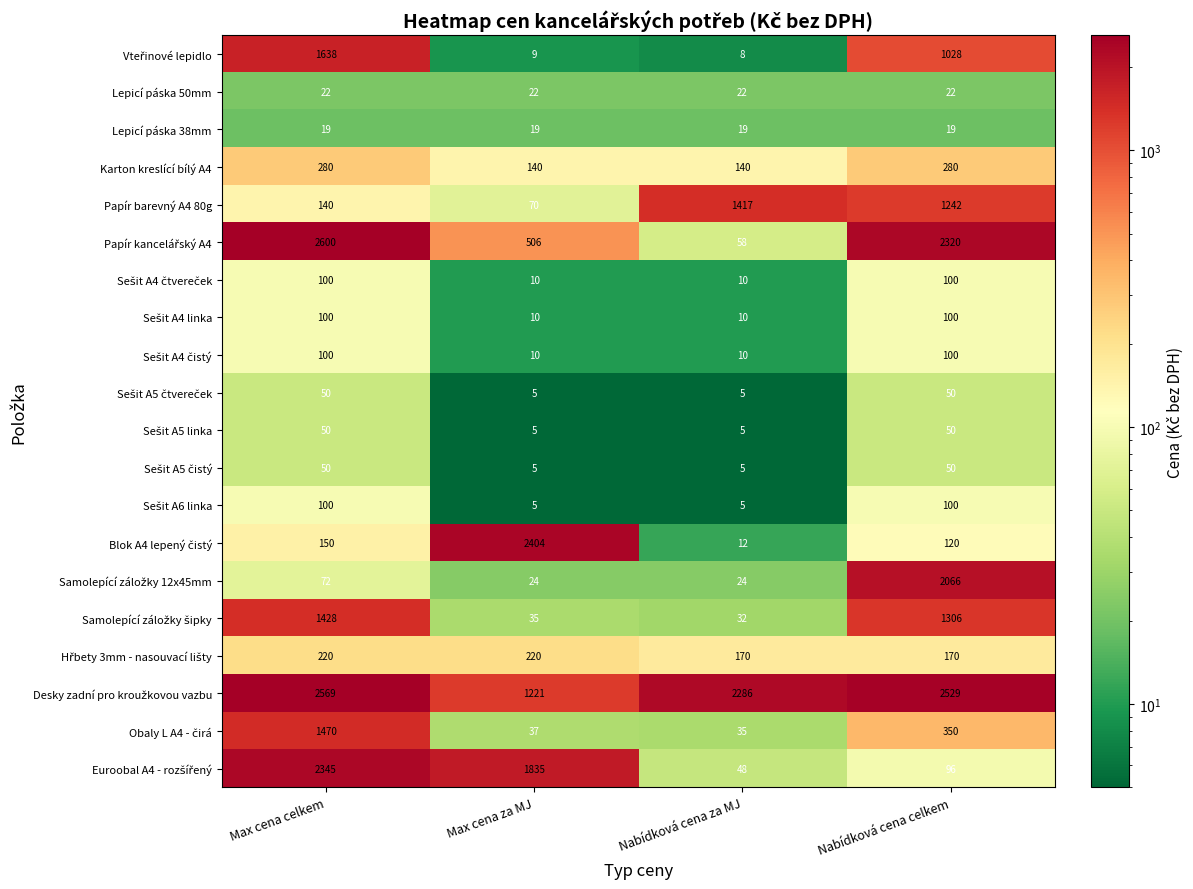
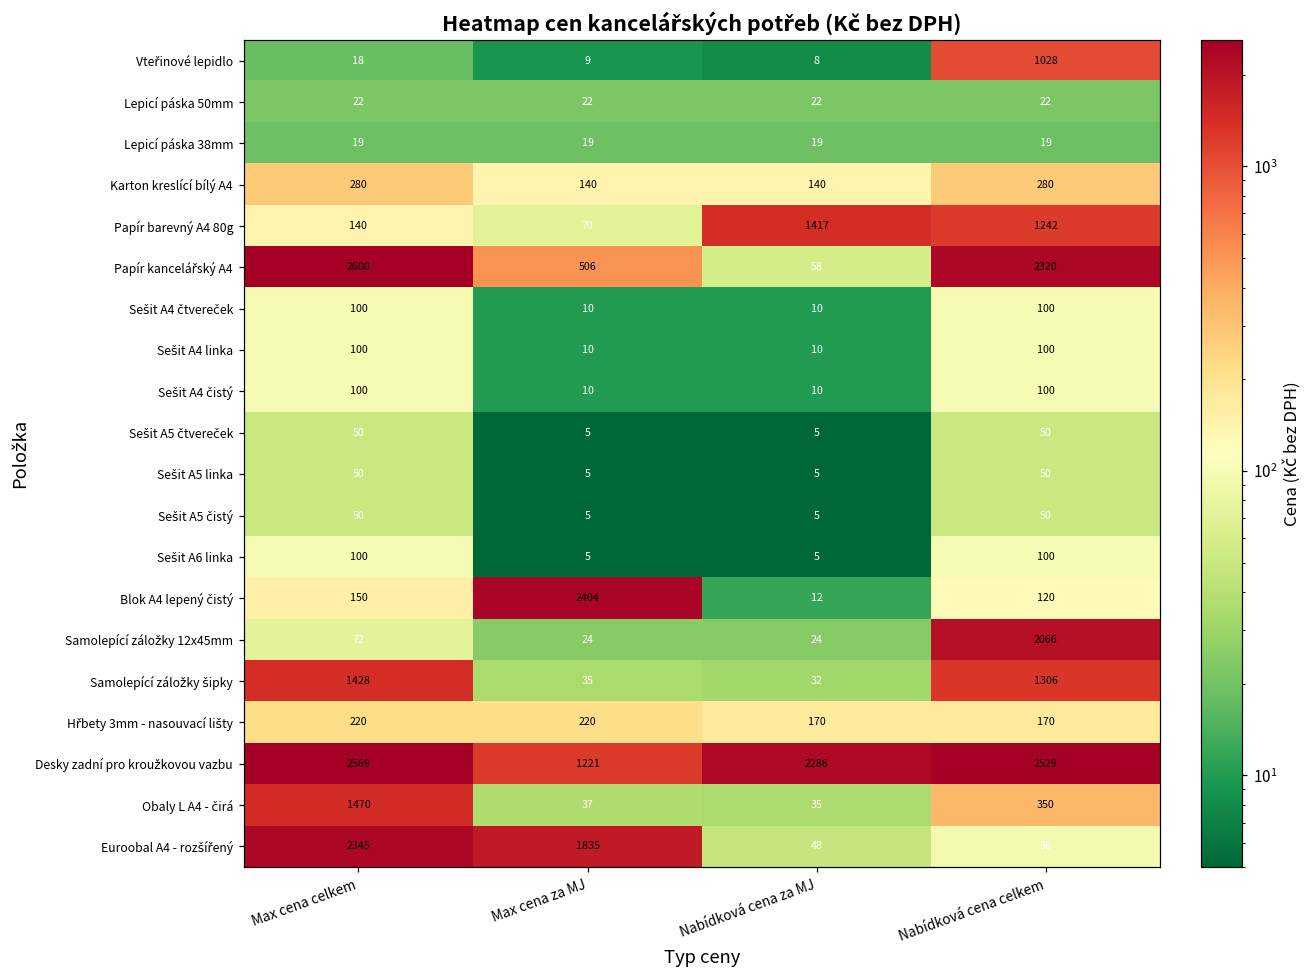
Vteřinové lepidlo, Max cena celkem: 1638 -> 18
